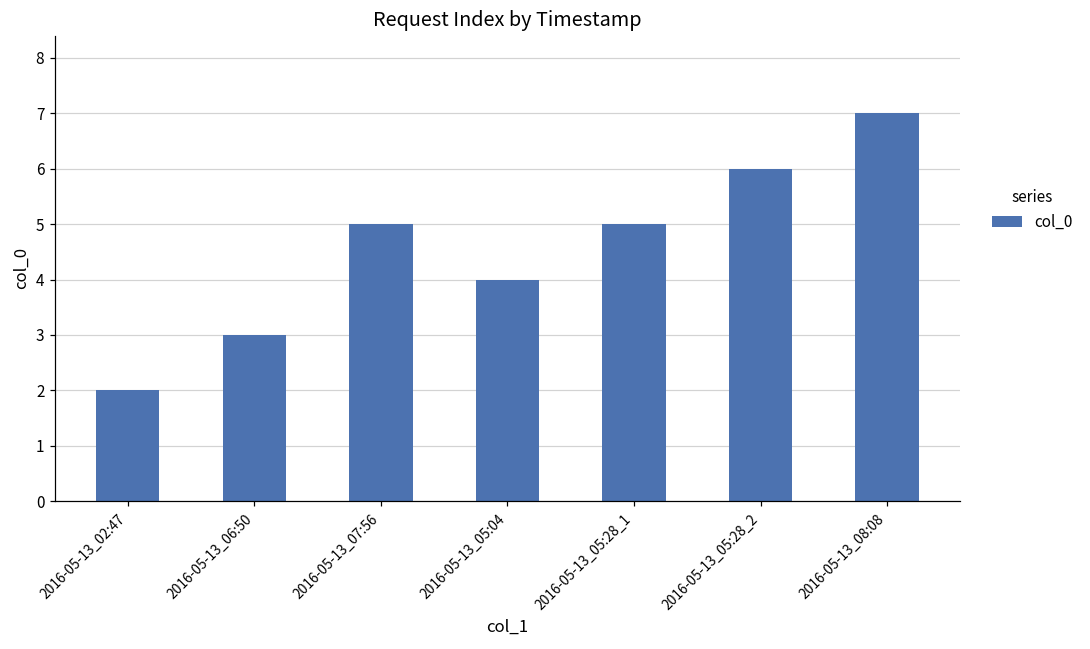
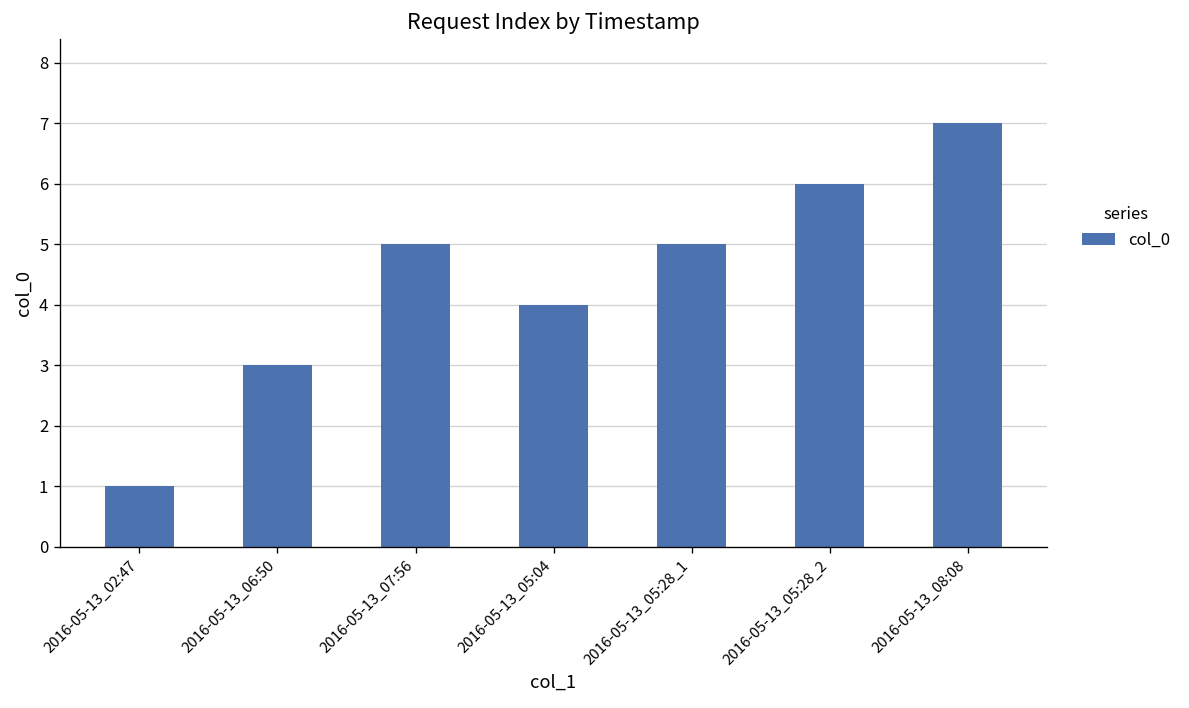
2016-05-13_02:47: 2 -> 1
